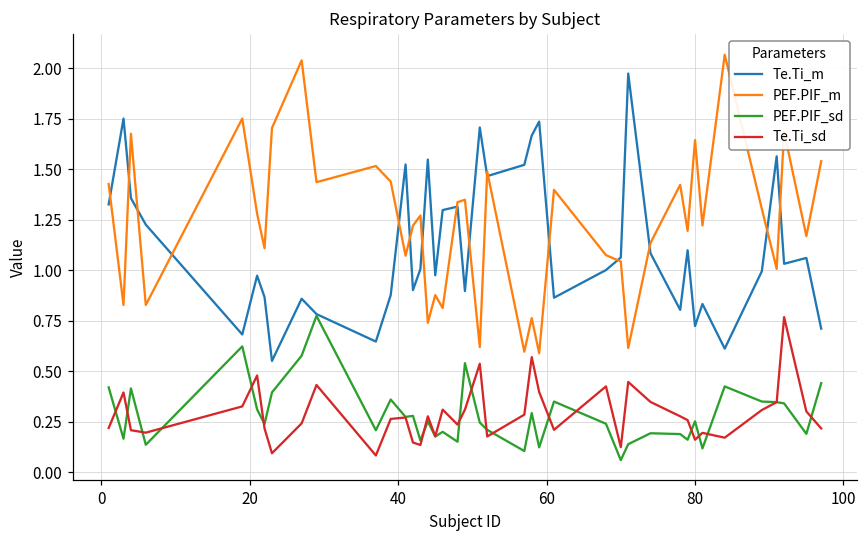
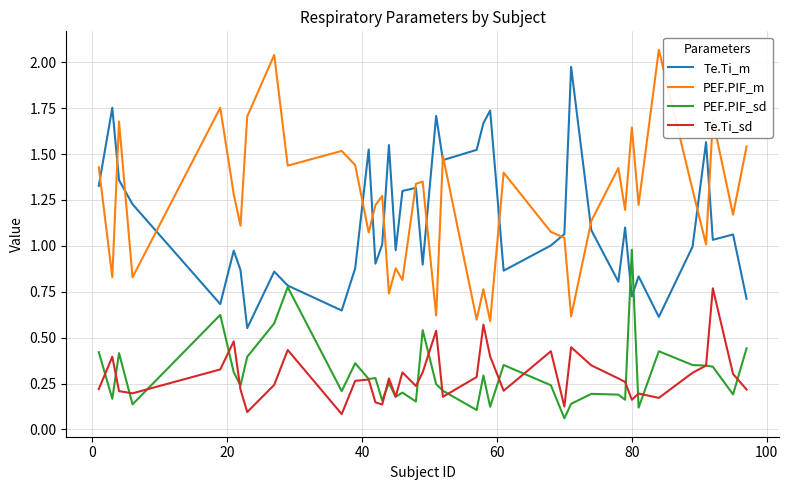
PEF.PIF_sd, 80: 0.25 -> 0.98
